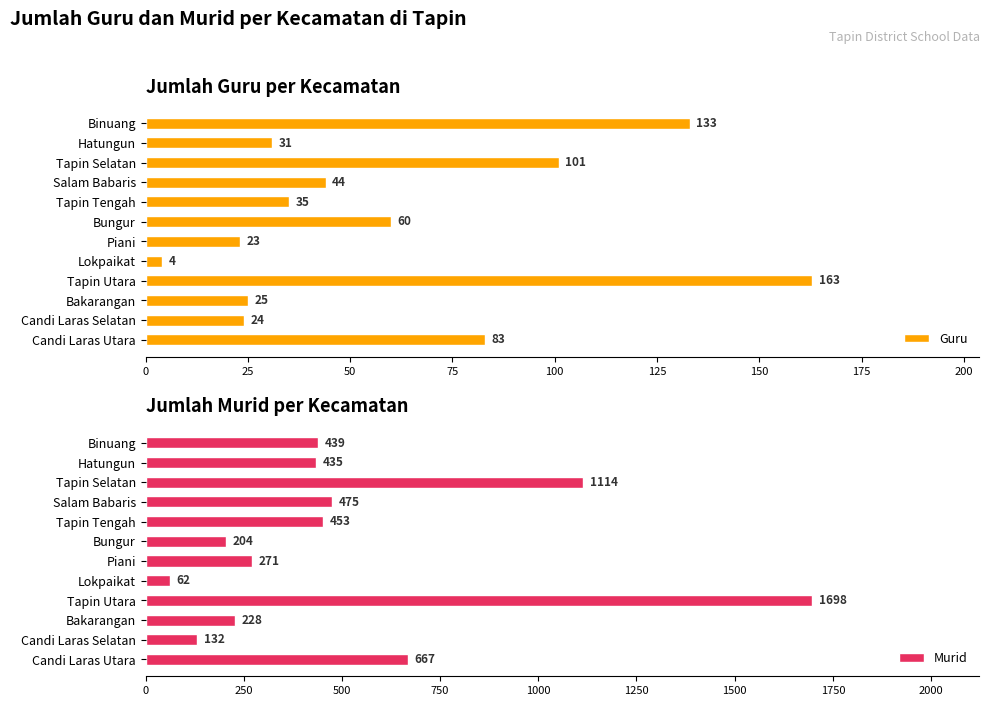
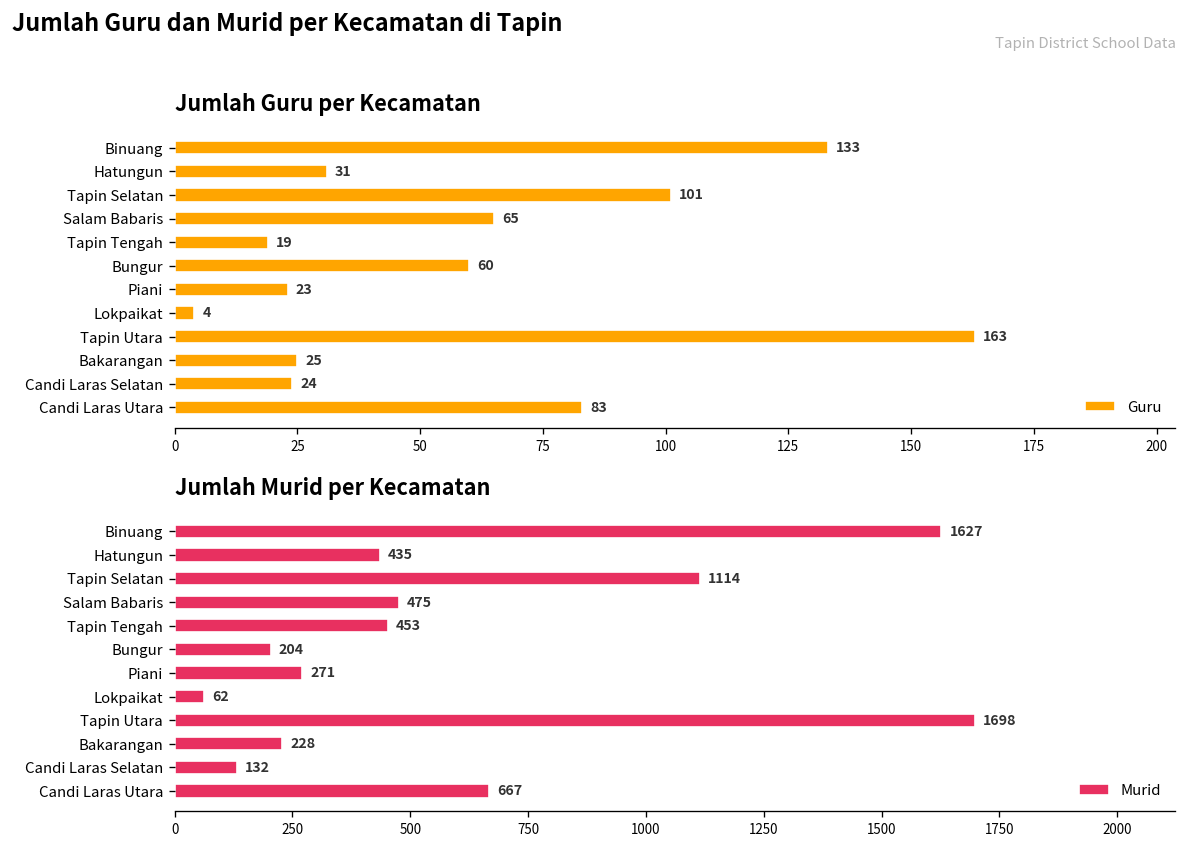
Jumlah Guru per Kecamatan, Salam Babaris: 44 -> 65
Jumlah Guru per Kecamatan, Tapin Tengah: 35 -> 19
Jumlah Murid per Kecamatan, Binuang: 439 -> 1627
